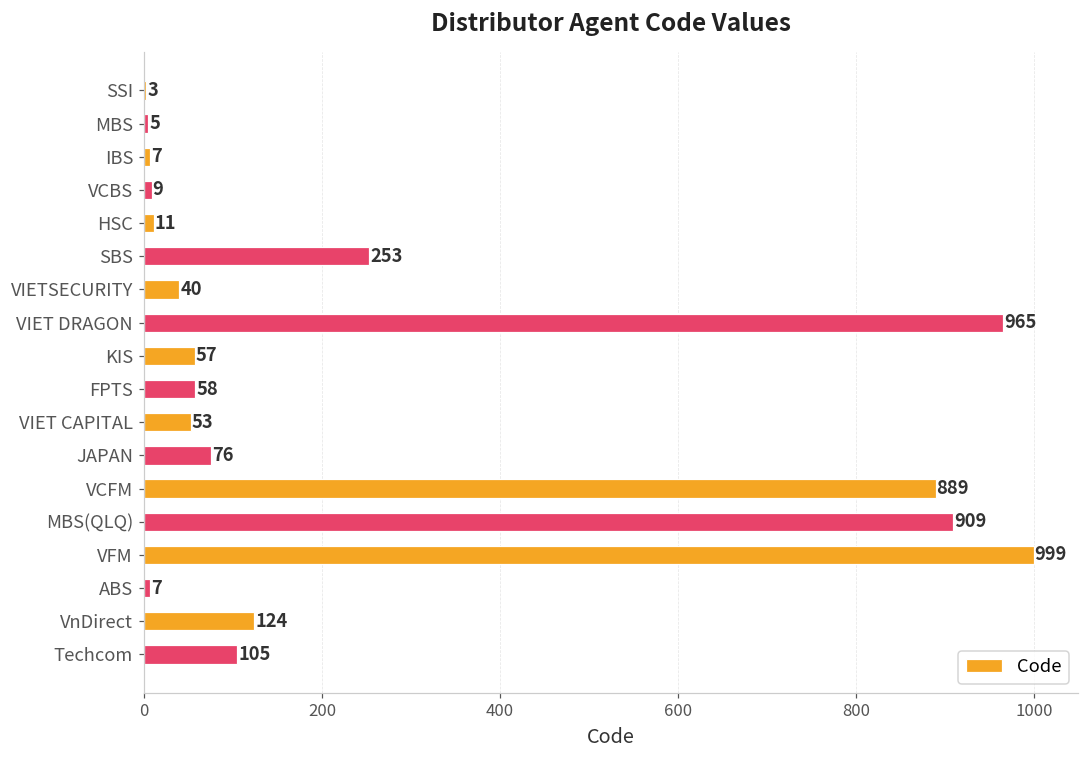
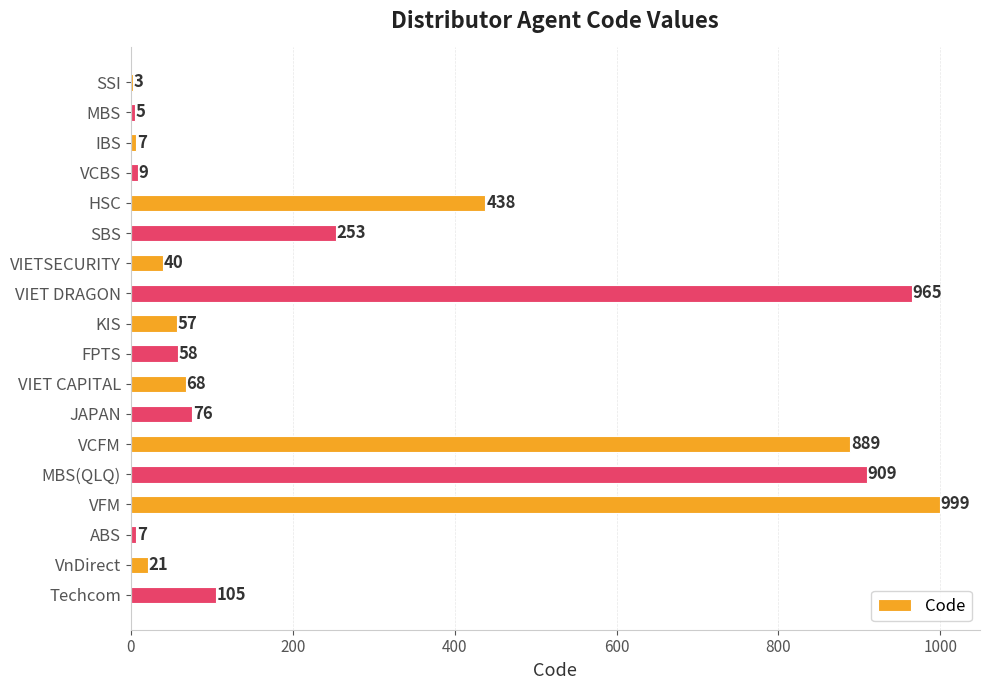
HSC: 11 -> 438
VIET CAPITAL: 53 -> 68
VnDirect: 124 -> 21
